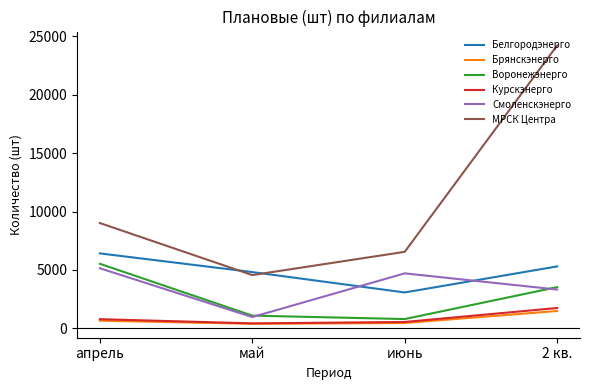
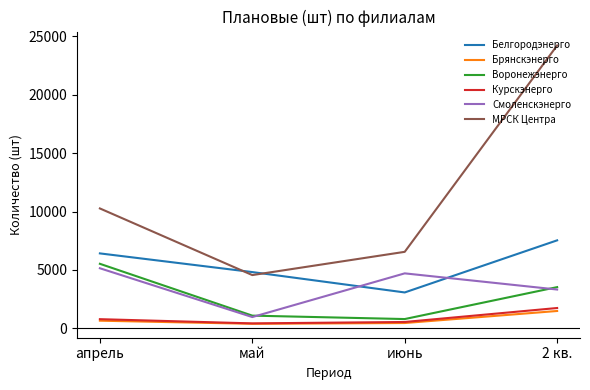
МРСК Центра, апрель: 9000 -> 10300
Белгородэнерго, 2 кв.: 5300 -> 7500
